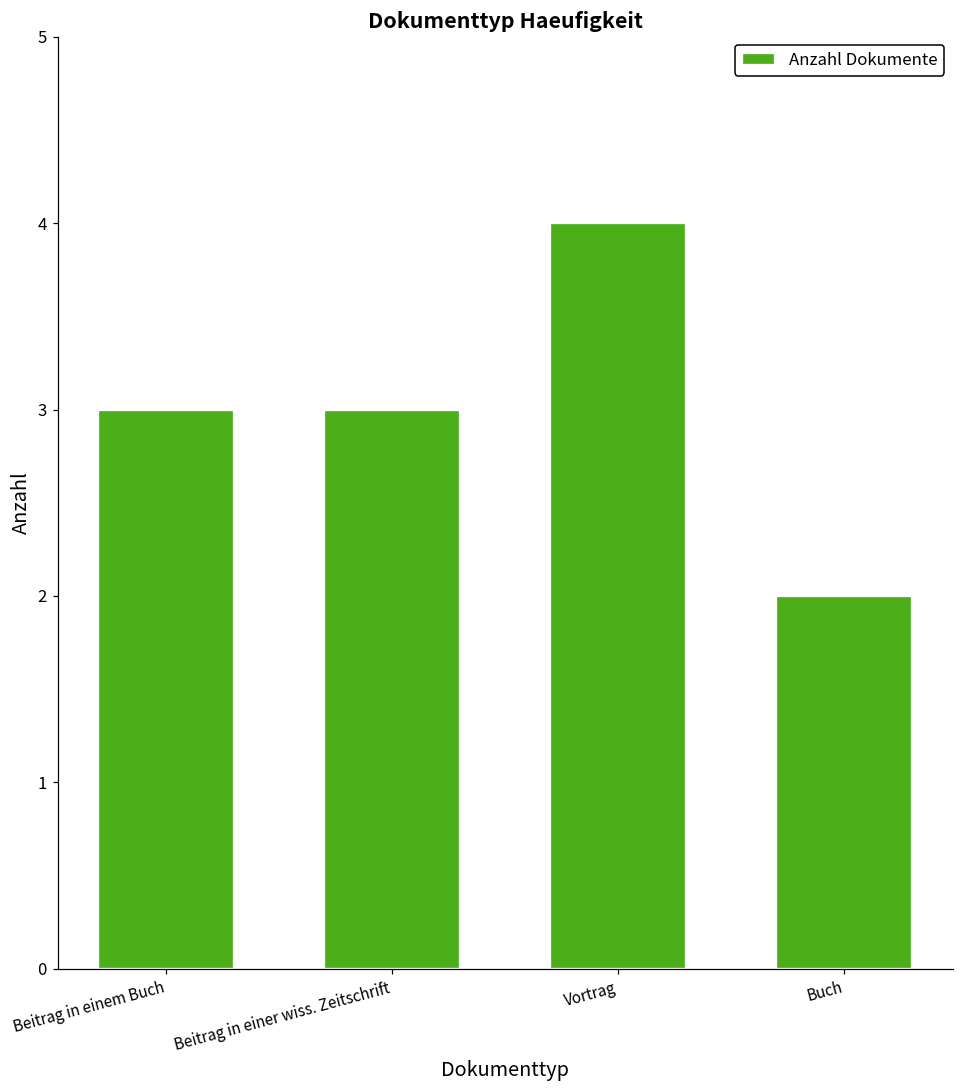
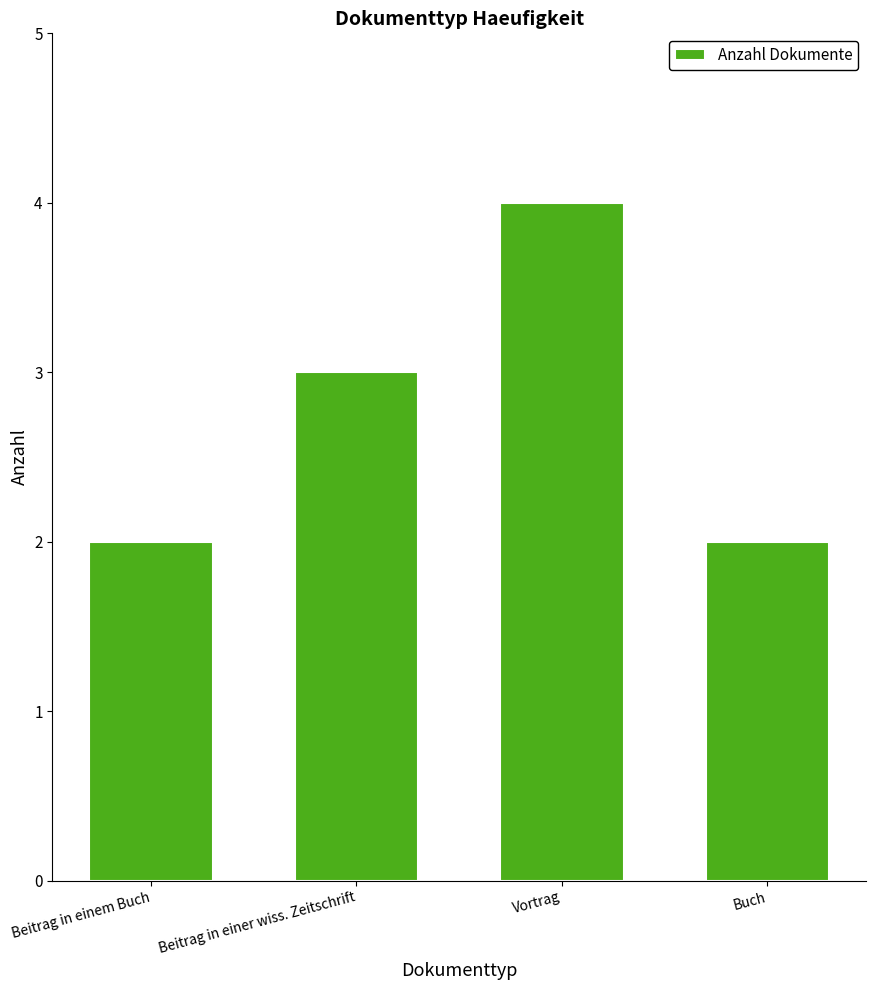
Beitrag in einem Buch: 3 -> 2
